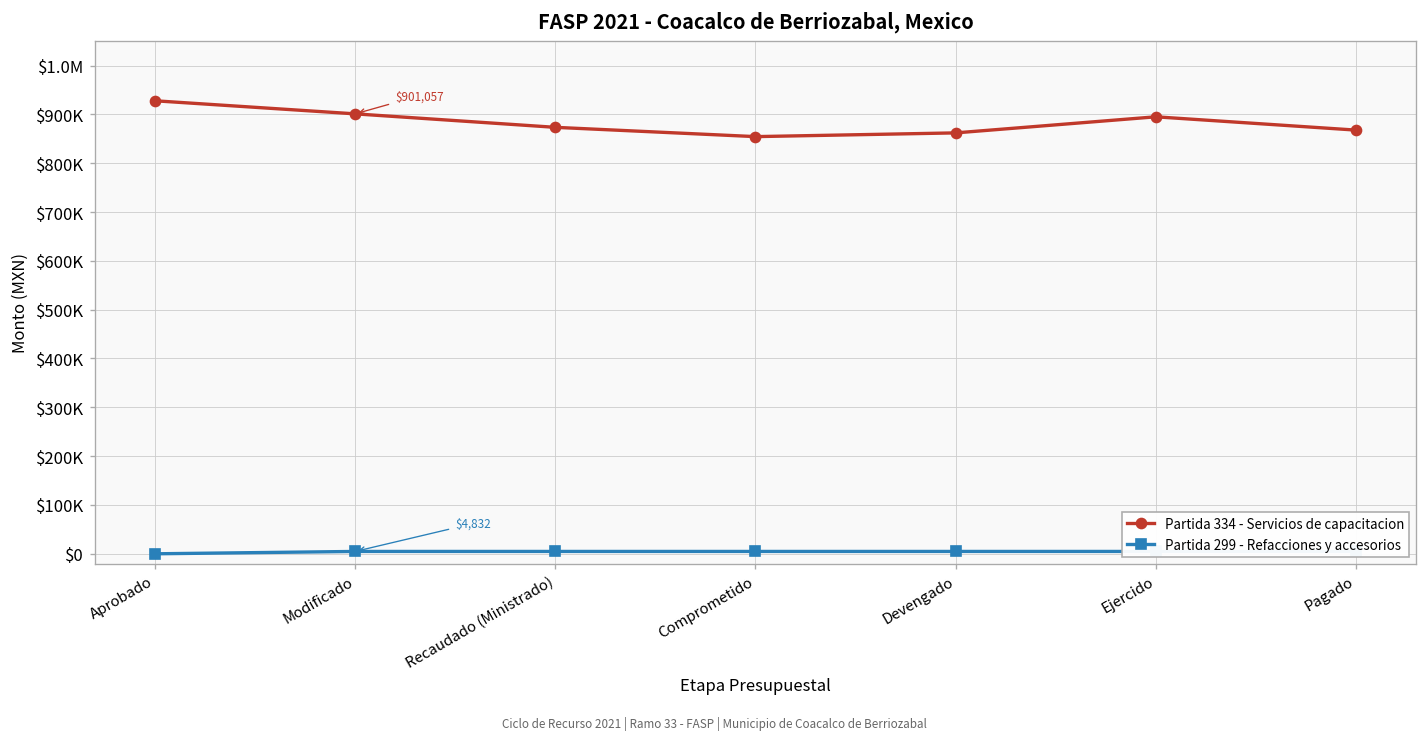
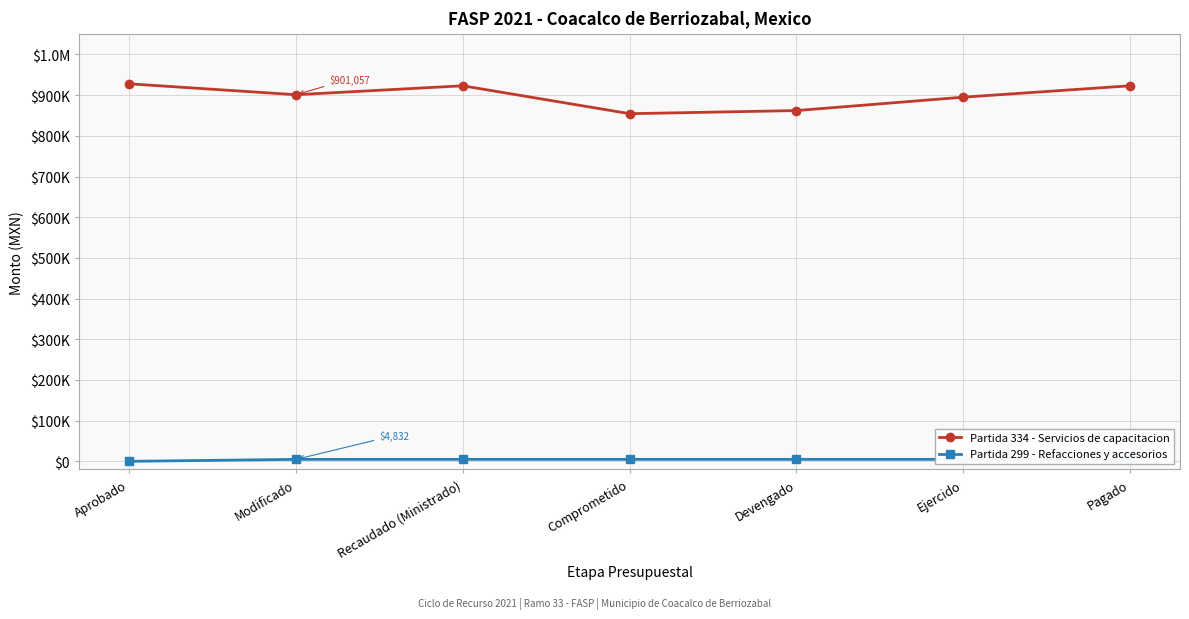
Partida 334 - Servicios de capacitacion, Recaudado (Ministrado): $870000 -> $920000
Partida 334 - Servicios de capacitacion, Pagado: $870000 -> $920000
